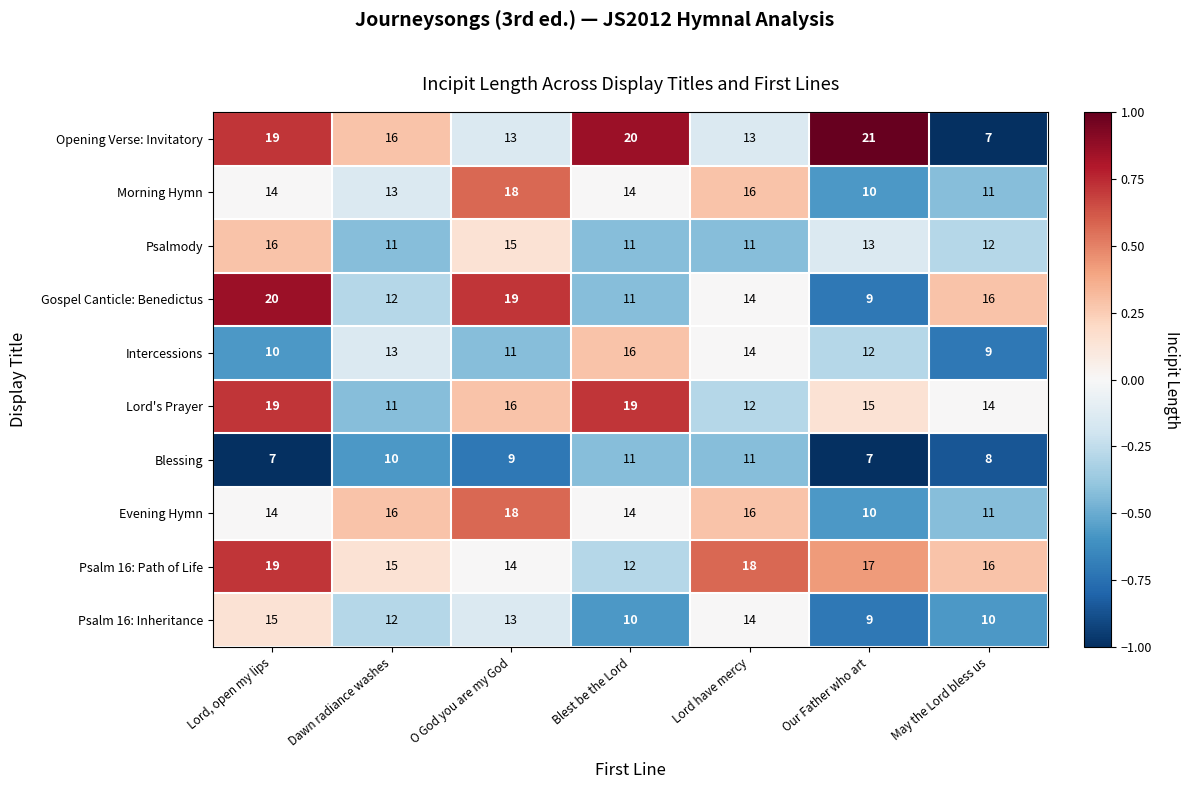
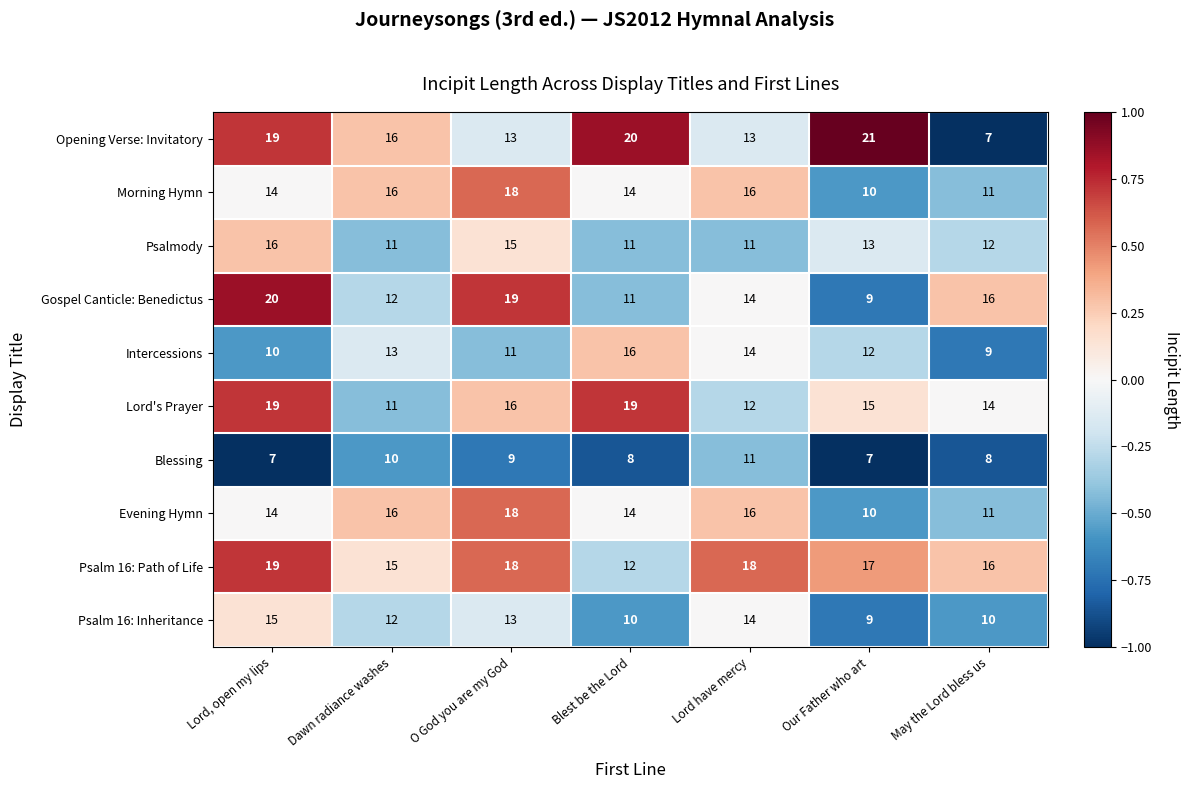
Morning Hymn, Dawn radiance washes: 13 -> 16
Blessing, Blest be the Lord: 11 -> 8
Psalm 16: Path of Life, O God you are my God: 14 -> 18
